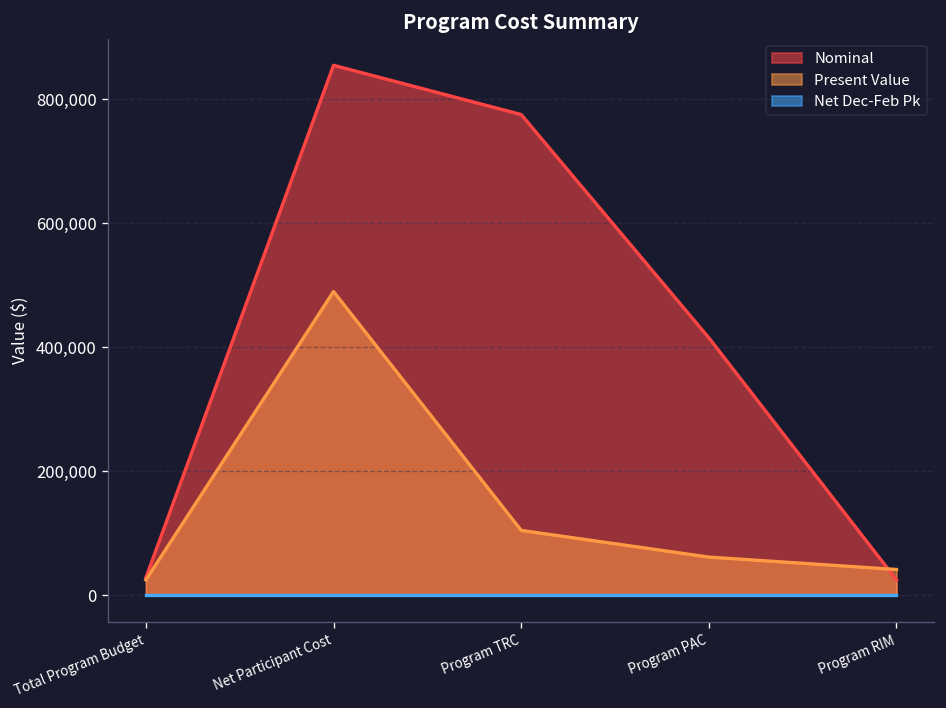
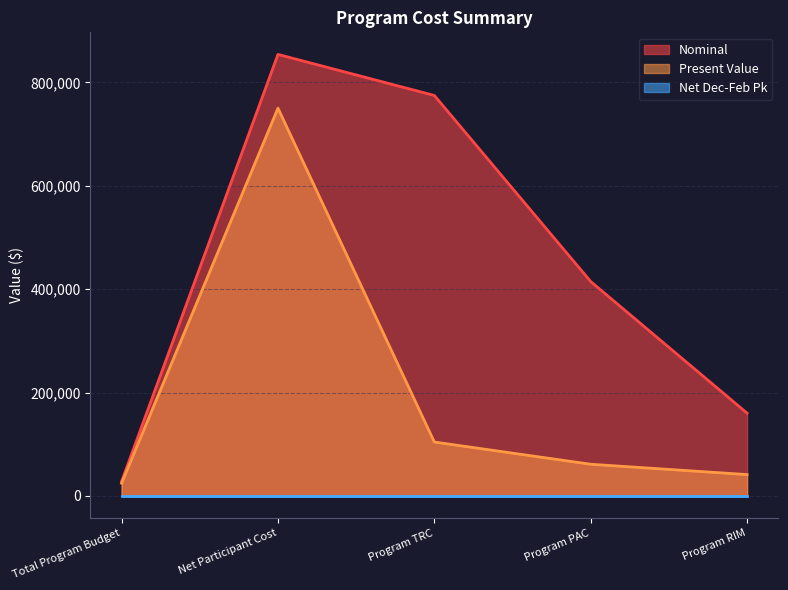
Present Value, Net Participant Cost: 490,000 -> 750,000
Nominal, Program RIM: 20,000 -> 160,000
